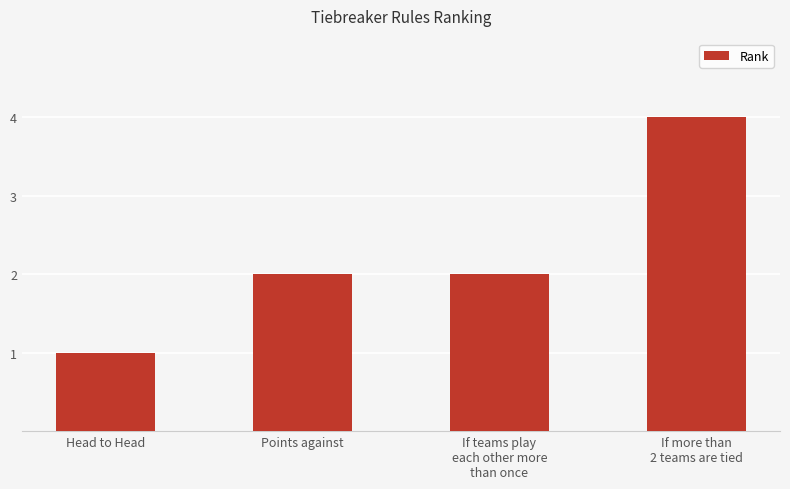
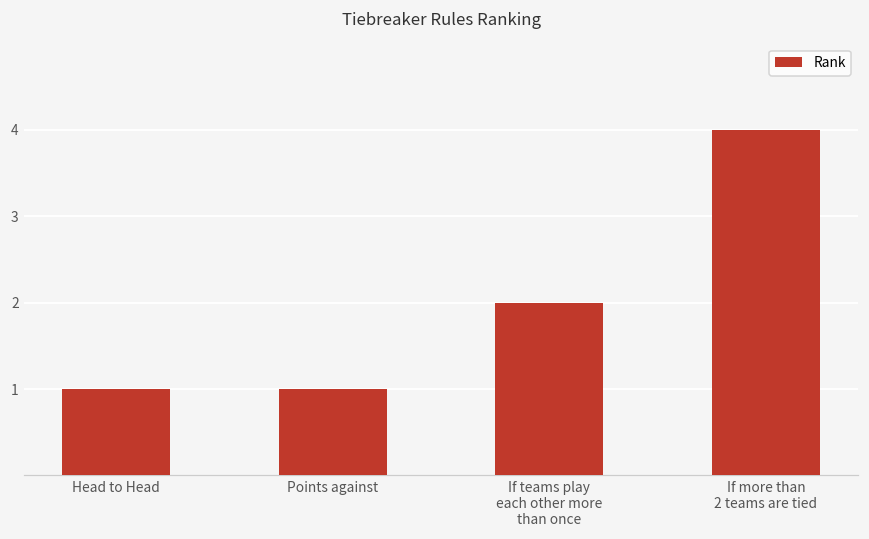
Points against: 2 -> 1
